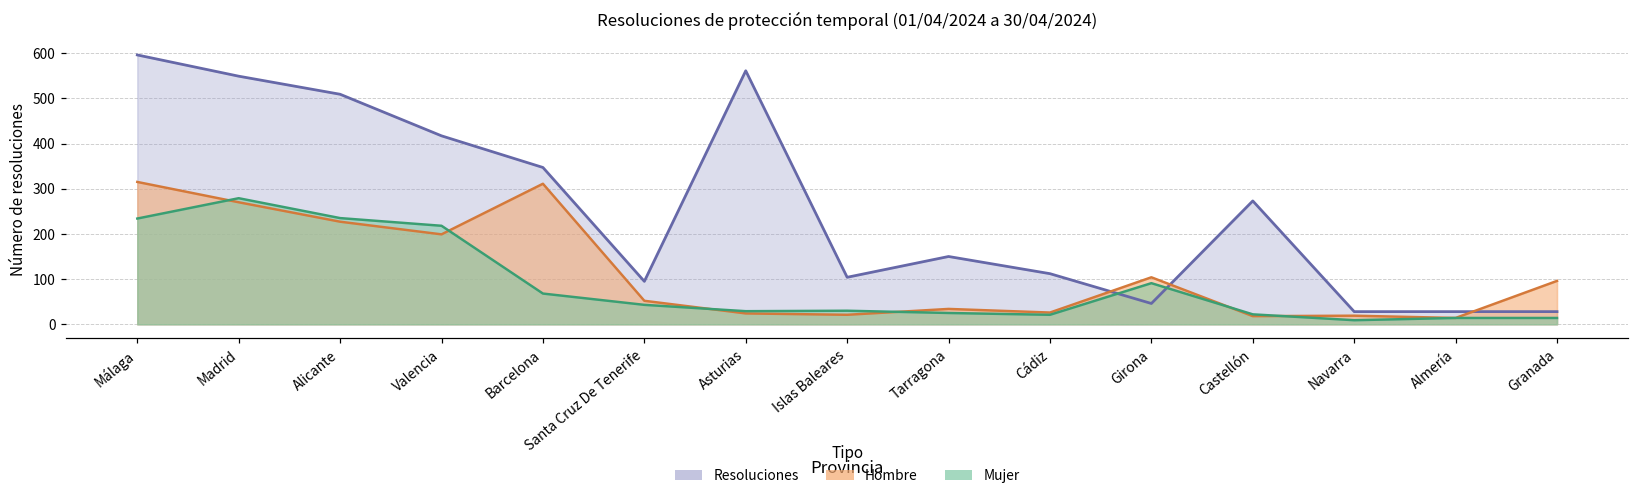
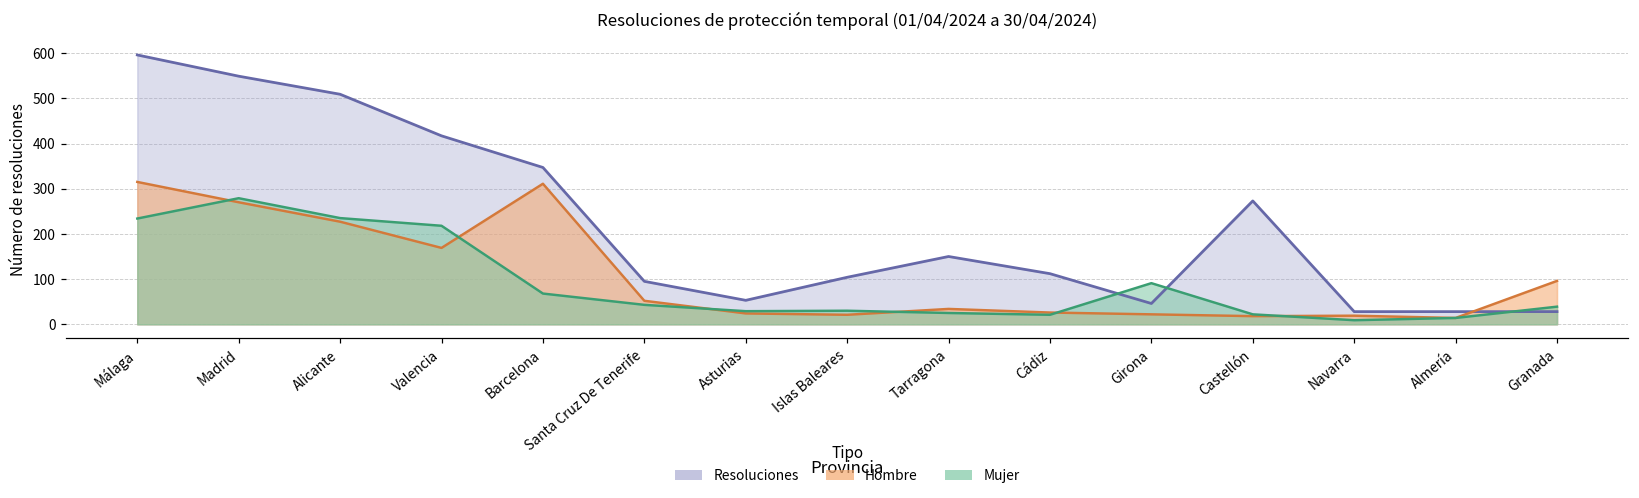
Hombre, Valencia: 200 -> 170
Resoluciones, Asturias: 560 -> 50
Hombre, Girona: 100 -> 20
Mujer, Granada: 10 -> 40
